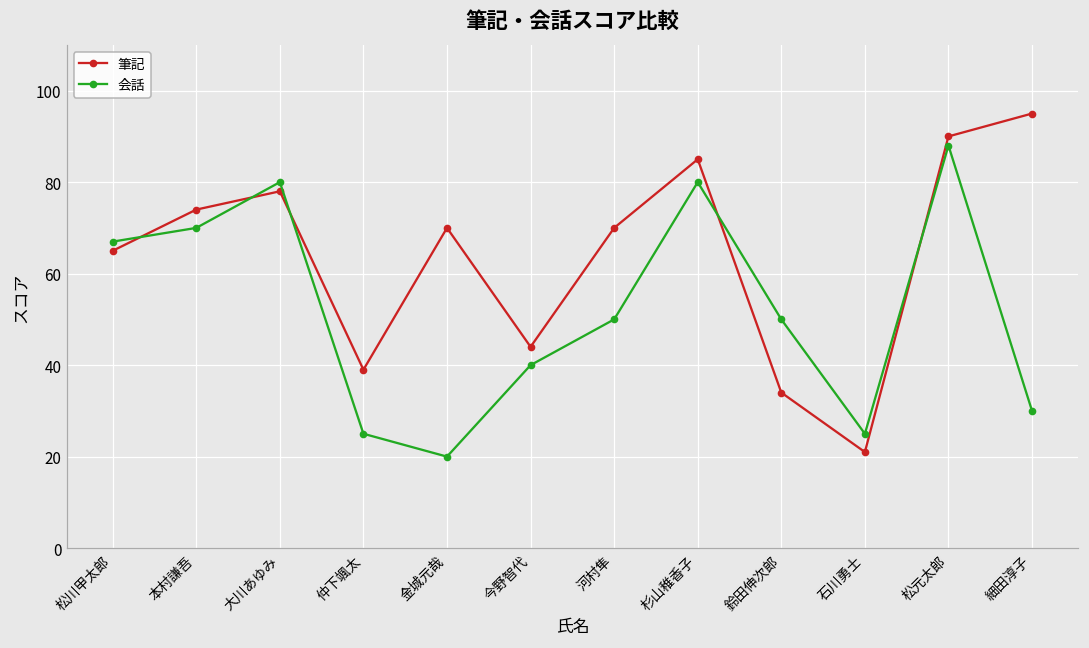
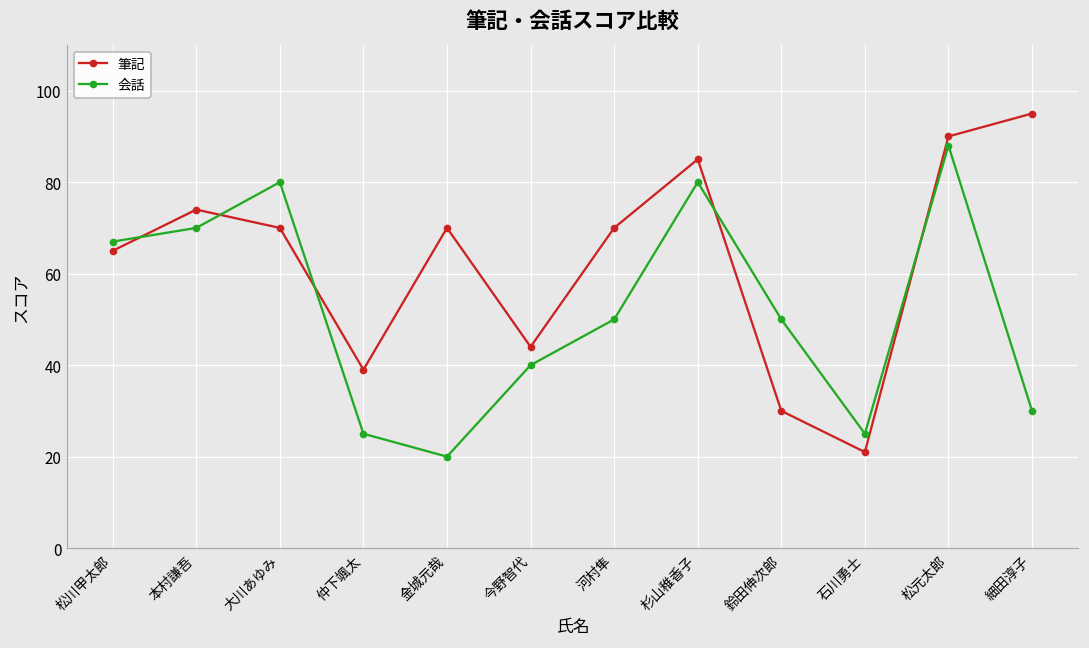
筆記, 大川あゆみ: 78 -> 70
筆記, 鈴田伸次郎: 34 -> 30
